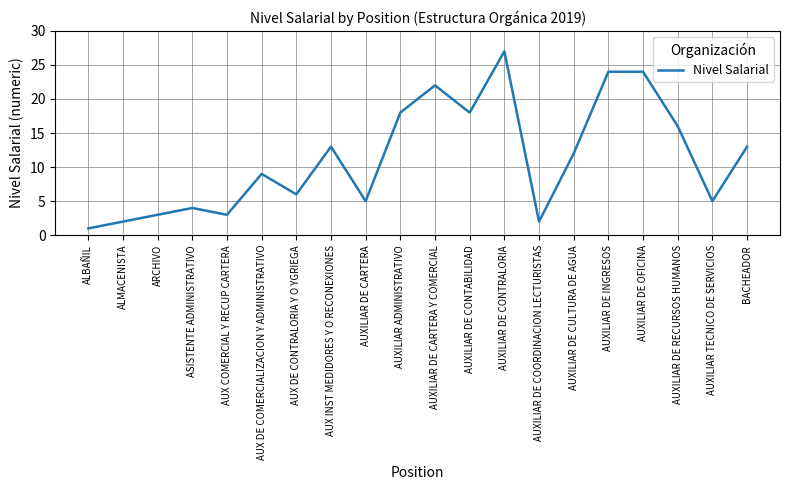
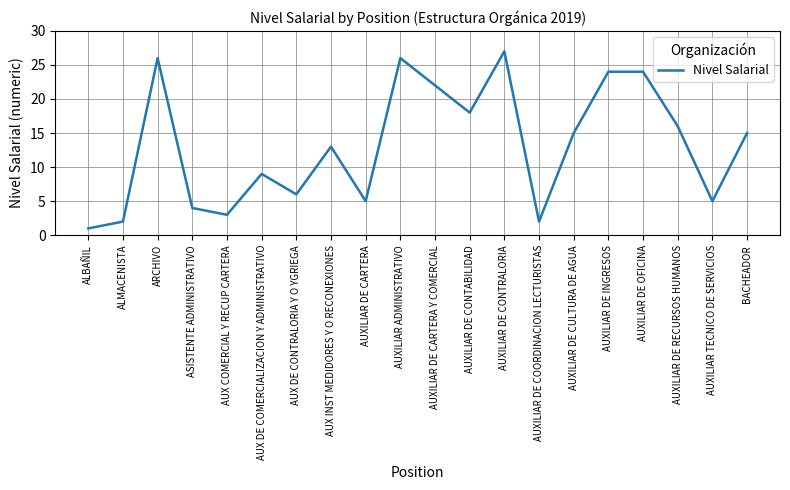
ARCHIVO: 3 -> 26
AUXILIAR ADMINISTRATIVO: 18 -> 26
AUXILIAR DE CULTURA DE AGUA: 12 -> 15
BACHEADOR: 13 -> 15
